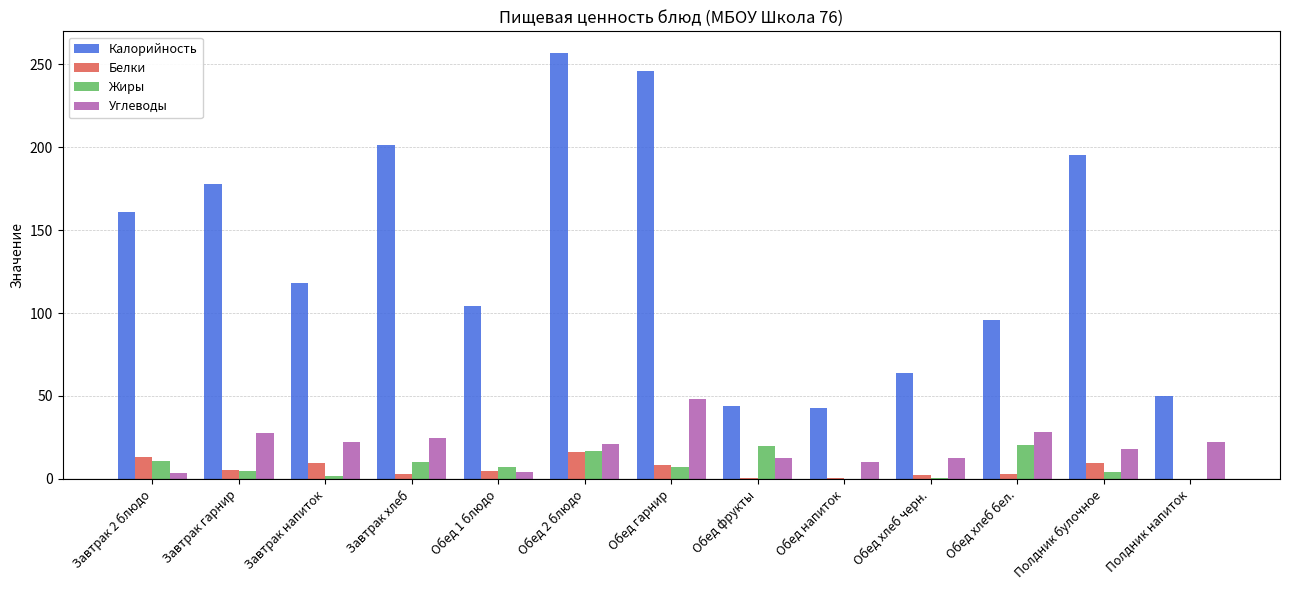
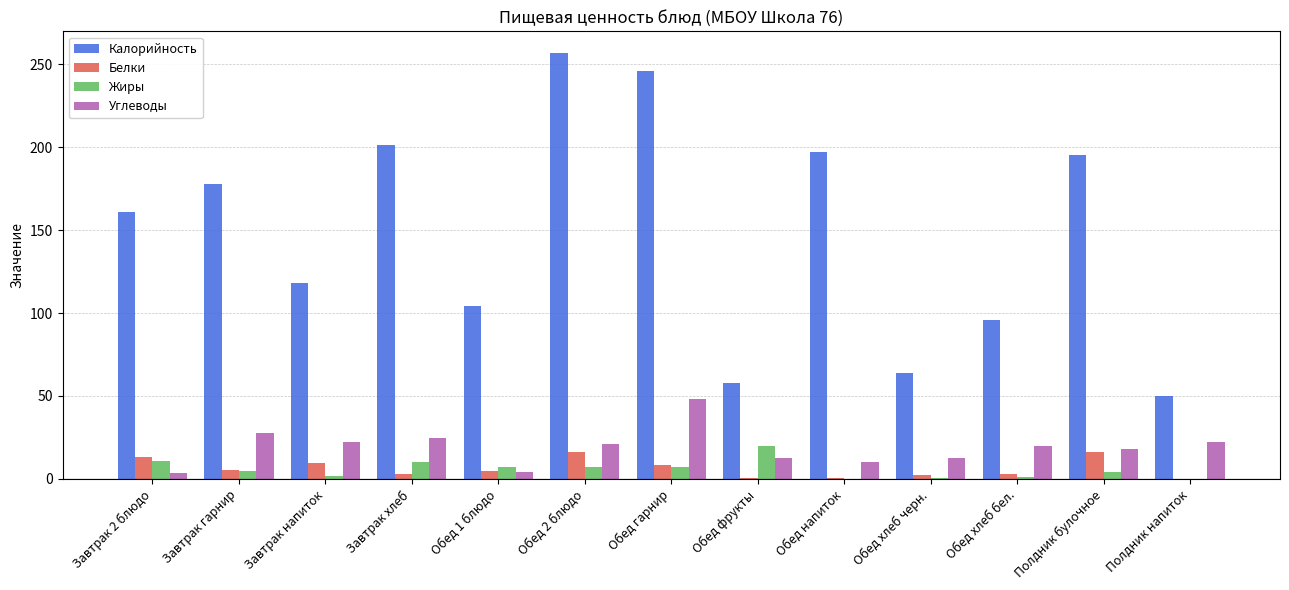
Жиры, Обед 2 блюдо: 17 -> 7
Калорийность, Обед фрукты: 44 -> 58
Калорийность, Обед напиток: 43 -> 197
Жиры, Обед хлеб бел.: 20 -> 1
Углеводы, Обед хлеб бел.: 28 -> 20
Белки, Полдник булочное: 10 -> 16
